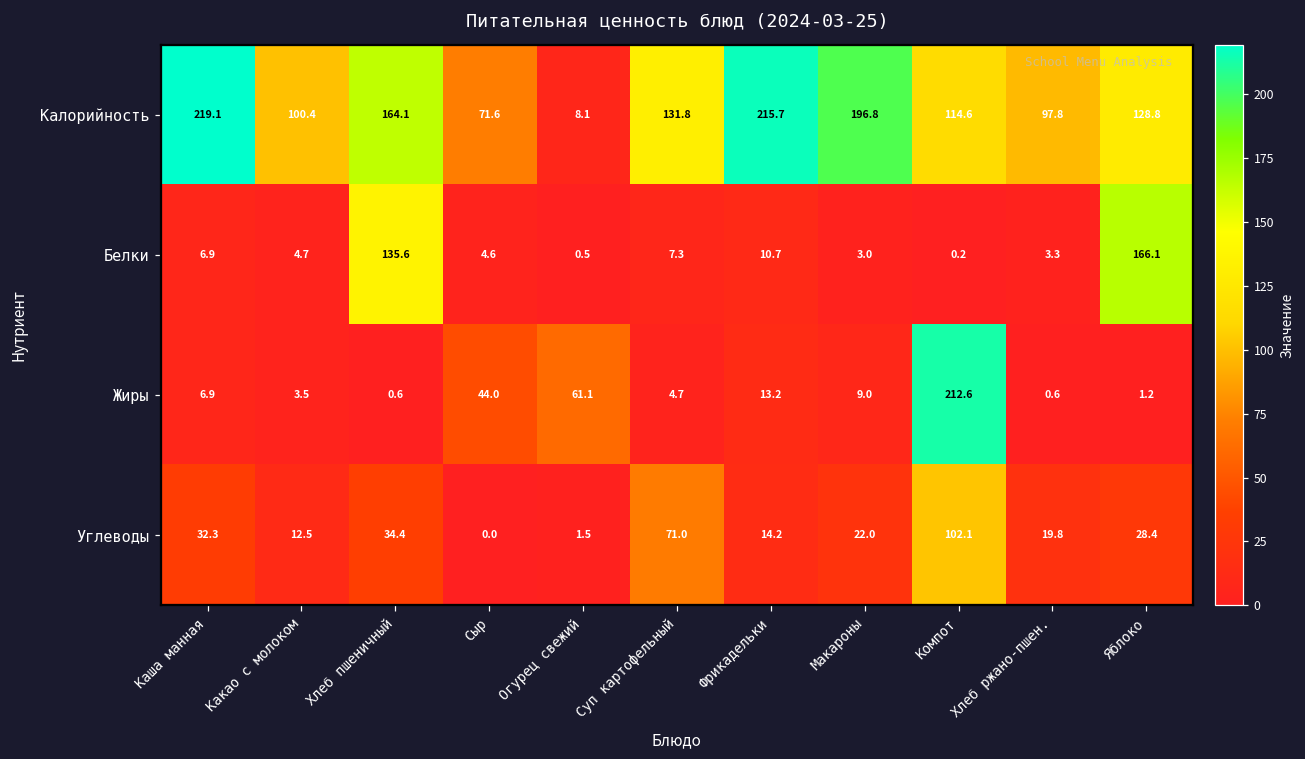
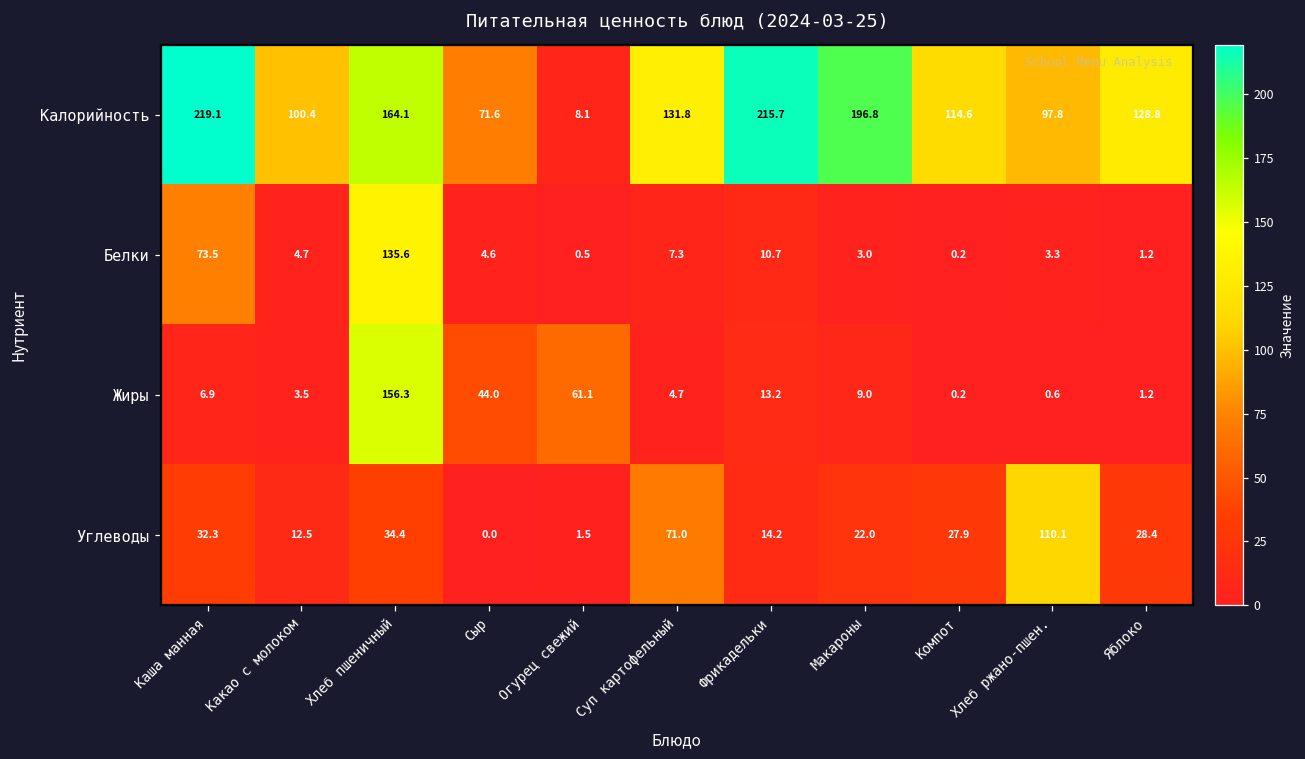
Белки, Каша манная: 6.9 -> 73.5
Белки, Яблоко: 166.1 -> 1.2
Жиры, Хлеб пшеничный: 0.6 -> 156.3
Жиры, Компот: 212.6 -> 0.2
Углеводы, Компот: 102.1 -> 27.9
Углеводы, Хлеб ржано-пшен.: 19.8 -> 110.1
